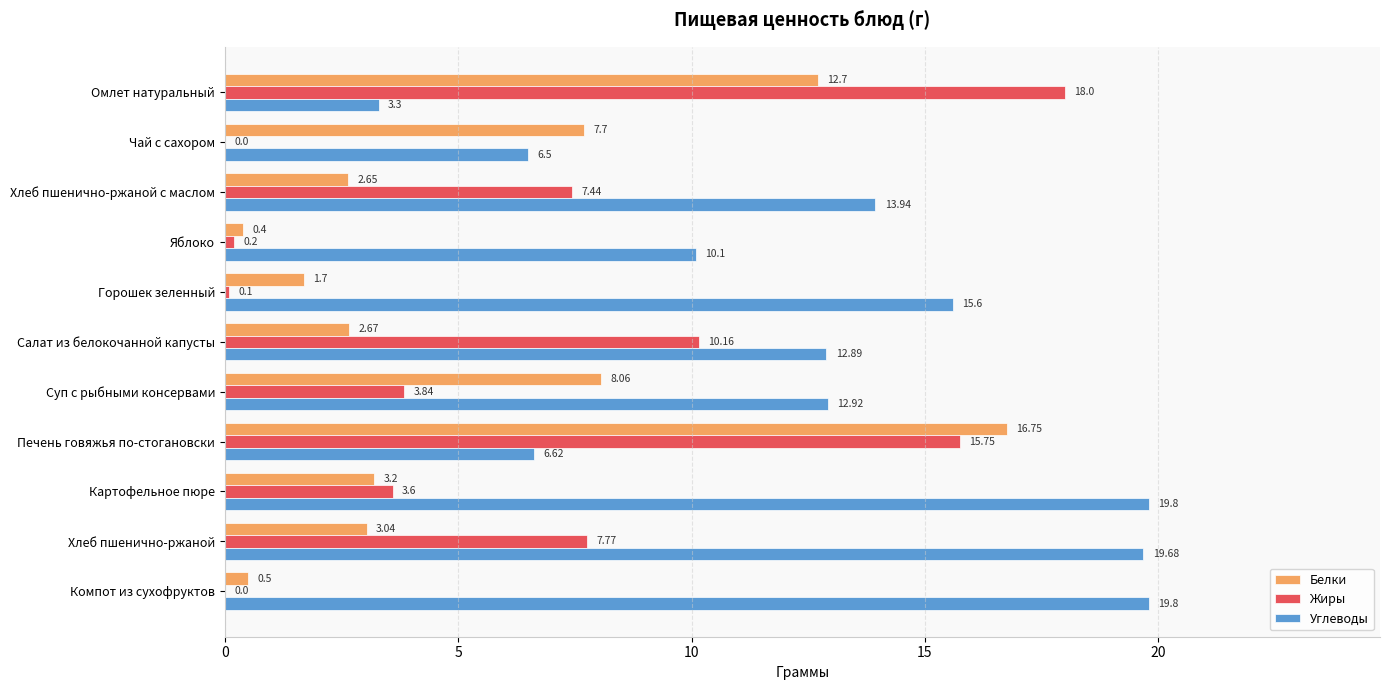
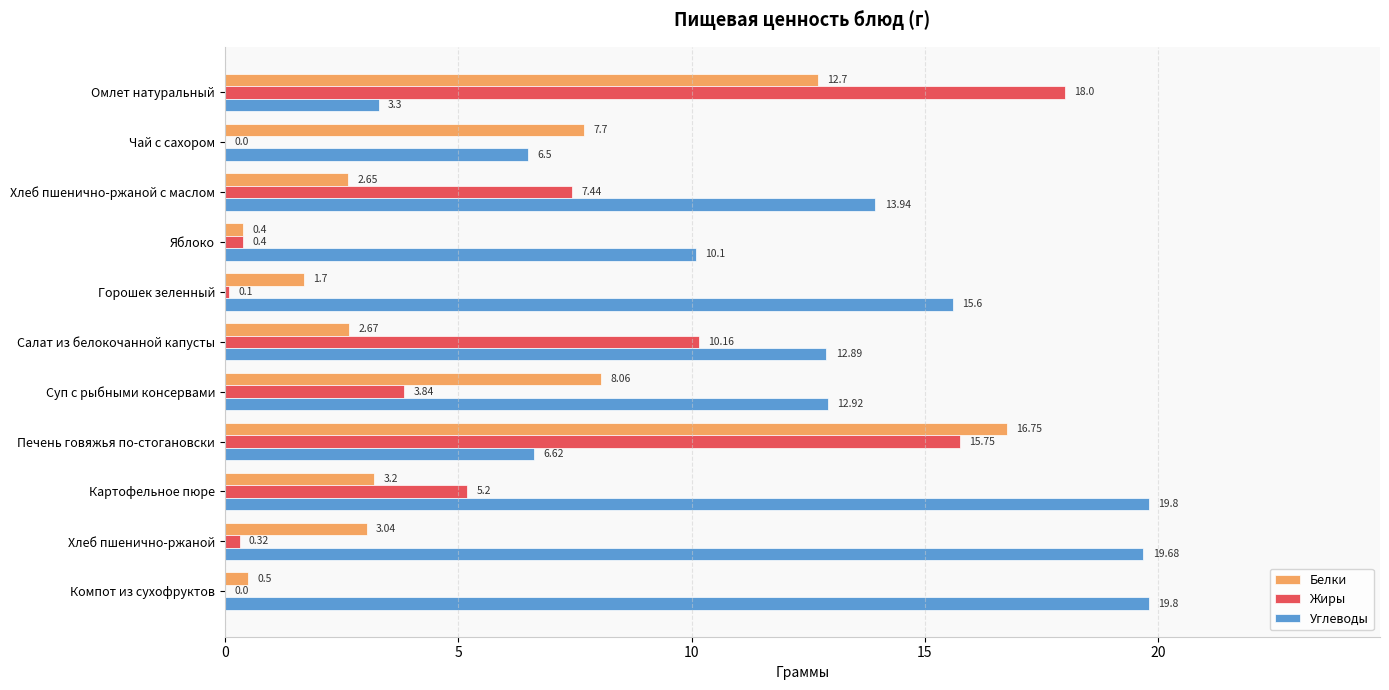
Жиры, Яблоко: 0.2 -> 0.4
Жиры, Картофельное пюре: 3.6 -> 5.2
Жиры, Хлеб пшенично-ржаной: 7.77 -> 0.32
